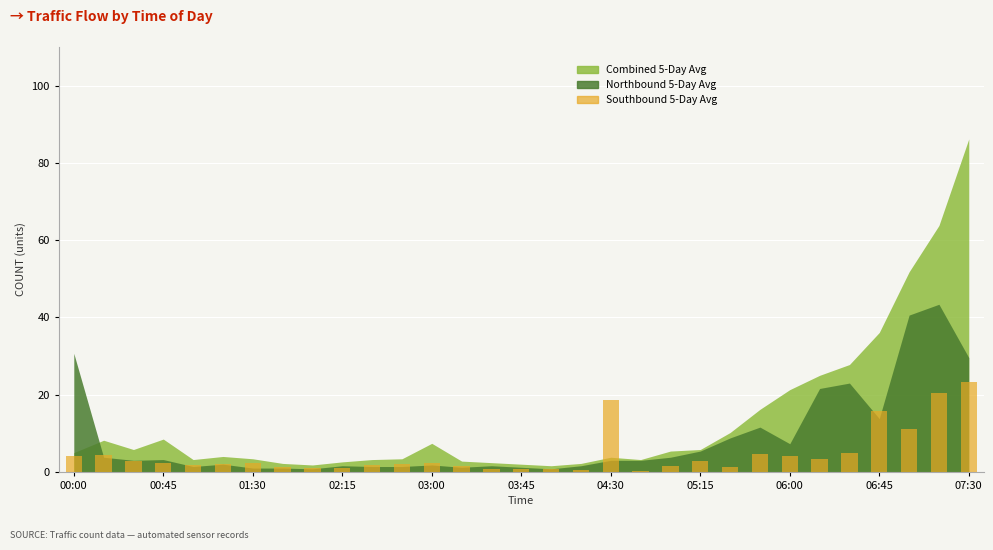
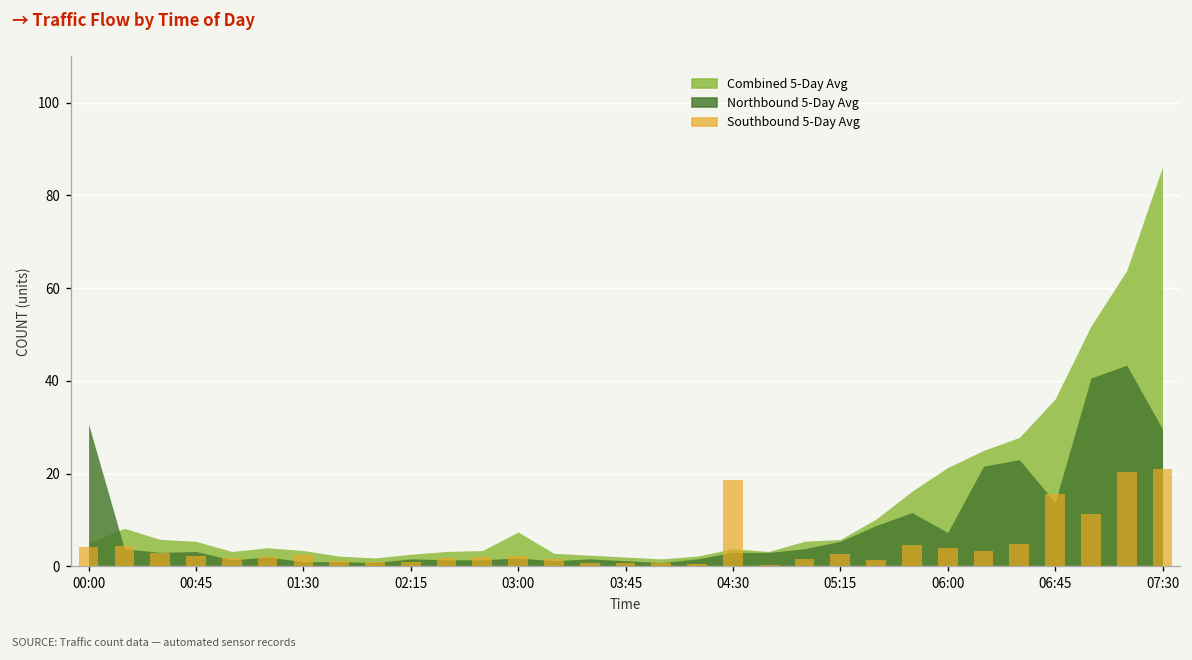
Combined 5-Day Avg, 00:45: 9 -> 5
Southbound 5-Day Avg, 07:30: 23 -> 21
